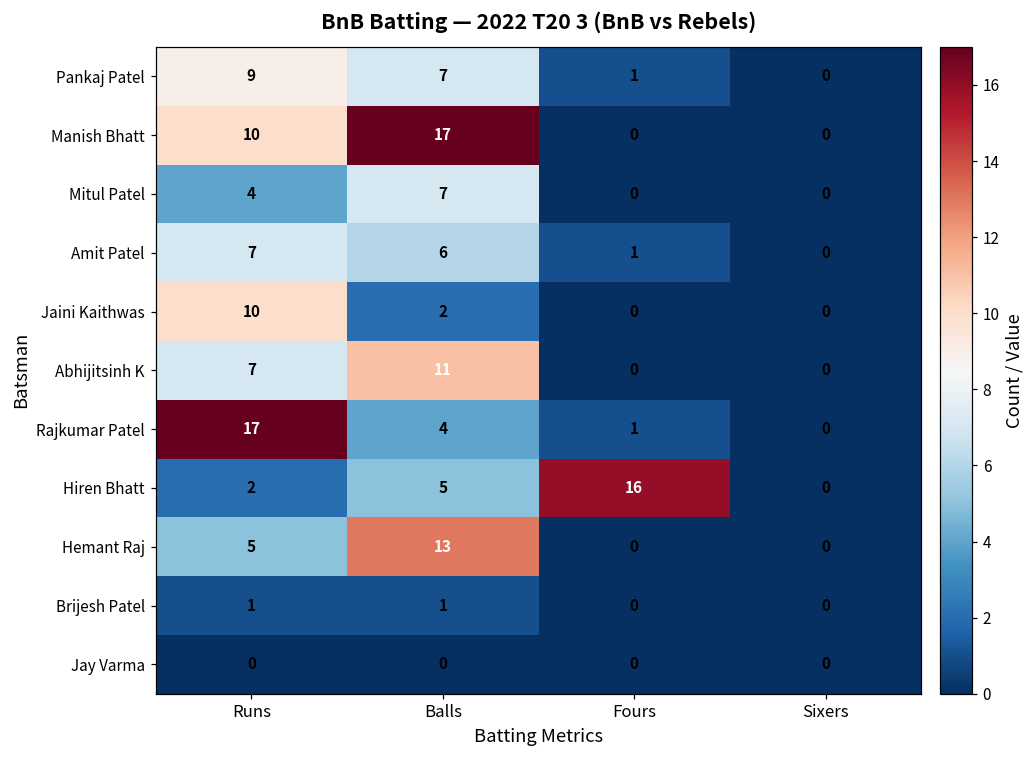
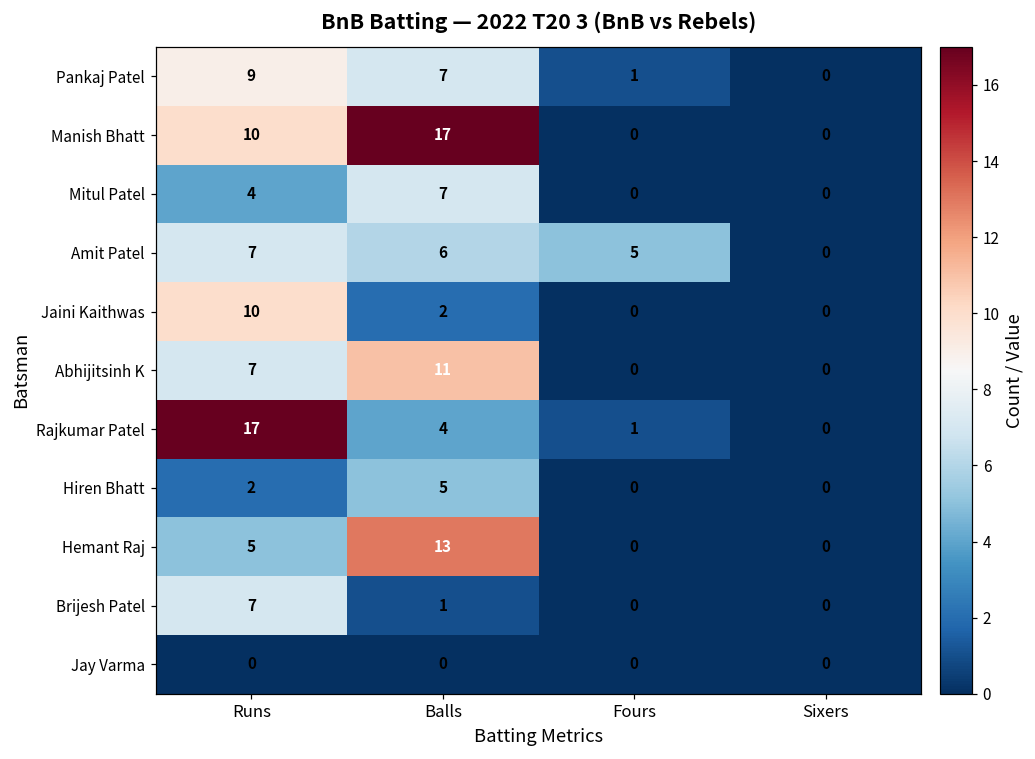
Amit Patel, Fours: 1 -> 5
Hiren Bhatt, Fours: 16 -> 0
Brijesh Patel, Runs: 1 -> 7
